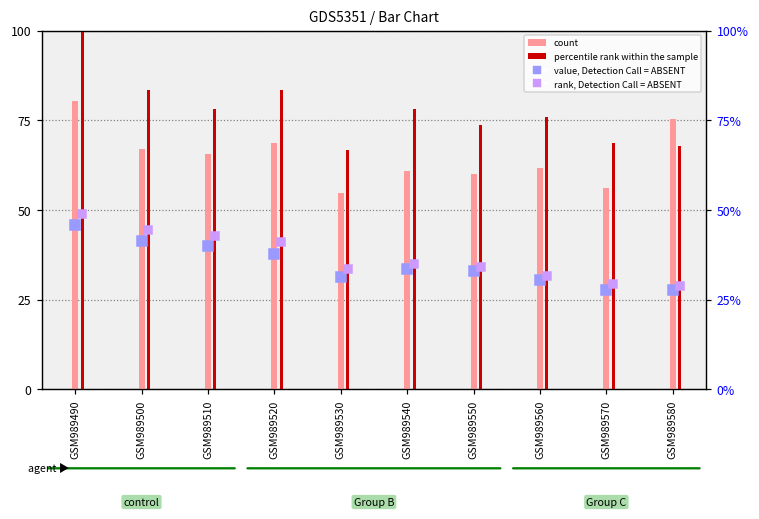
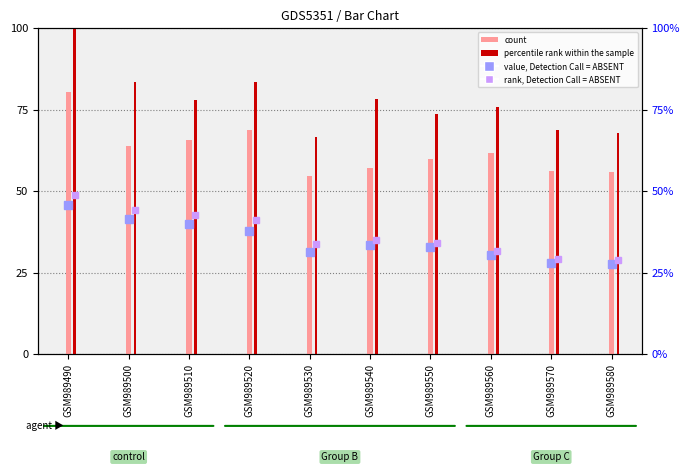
count, GSM989500: 67 -> 64
count, GSM989540: 61 -> 57
count, GSM989580: 75 -> 56
